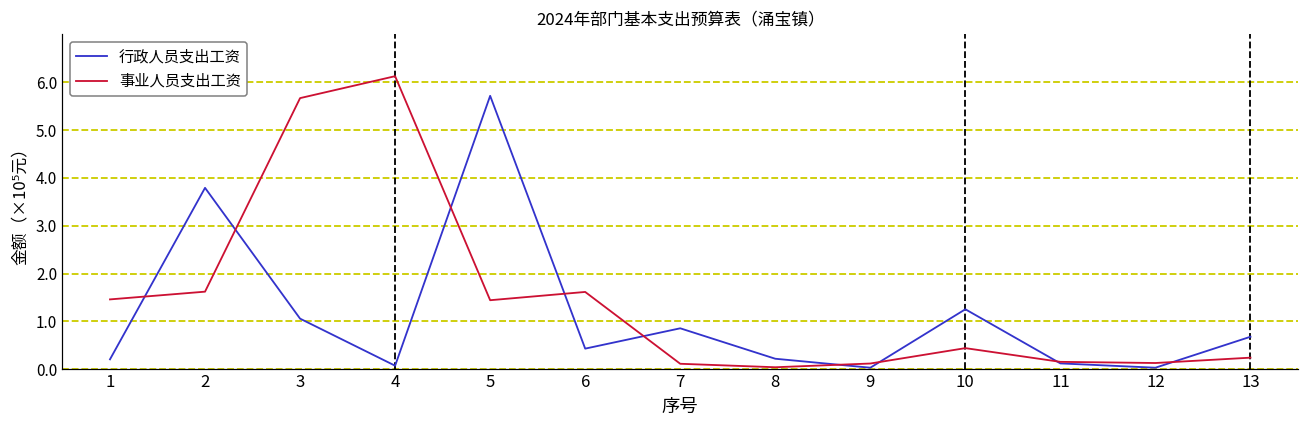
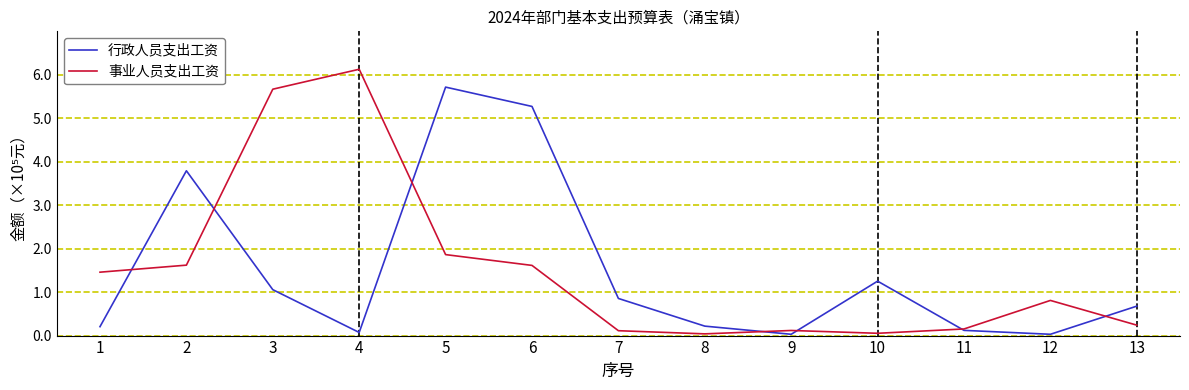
事业人员支出工资, 5: 1.4 -> 1.9
行政人员支出工资, 6: 0.4 -> 5.3
事业人员支出工资, 10: 0.4 -> 0.1
事业人员支出工资, 12: 0.1 -> 0.8
